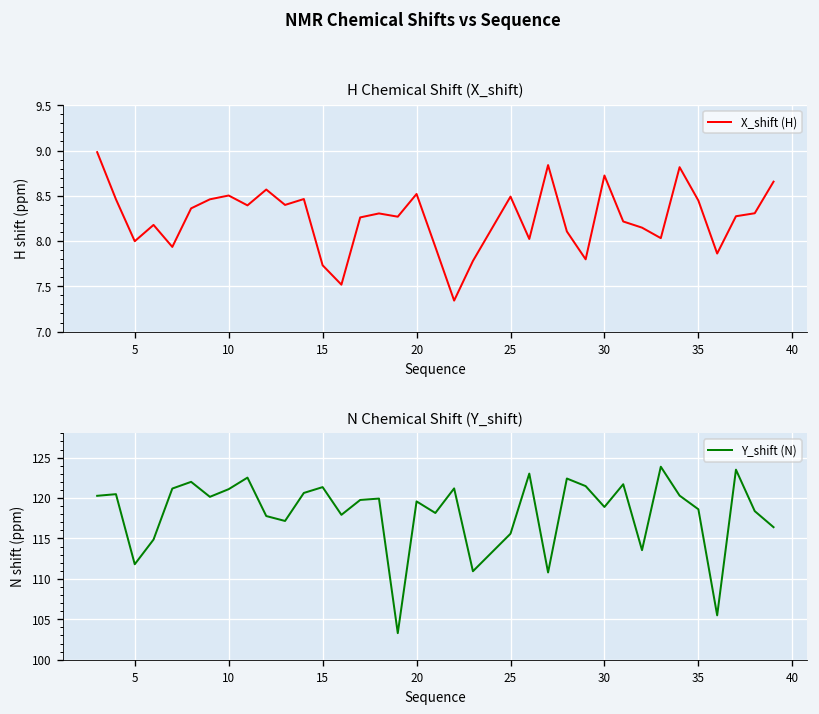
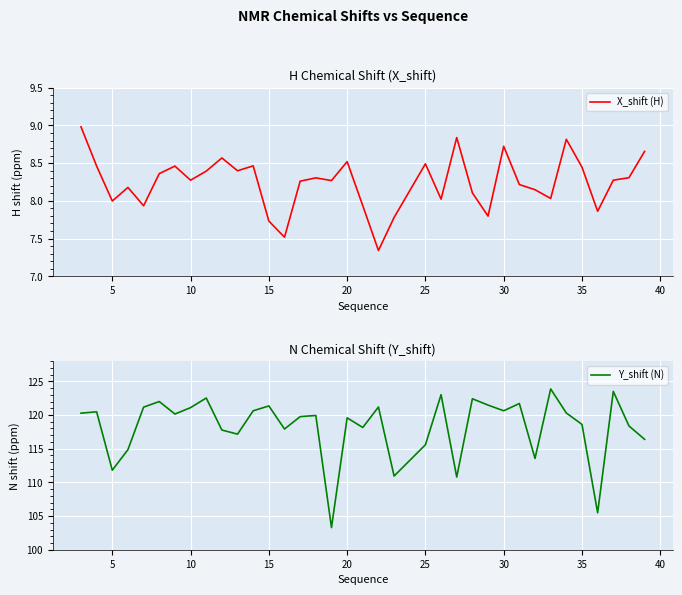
H Chemical Shift (X_shift), 10: 8.5 -> 8.3
N Chemical Shift (Y_shift), 30: 119 -> 121
